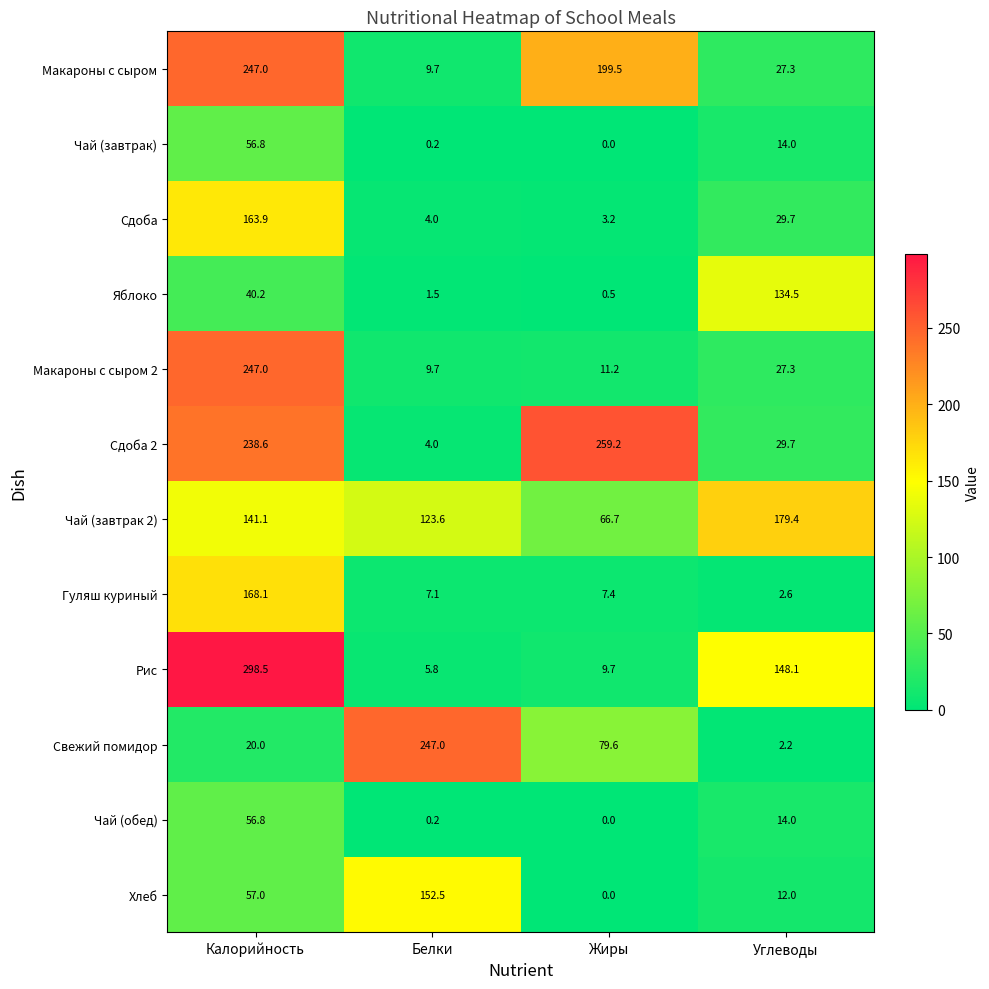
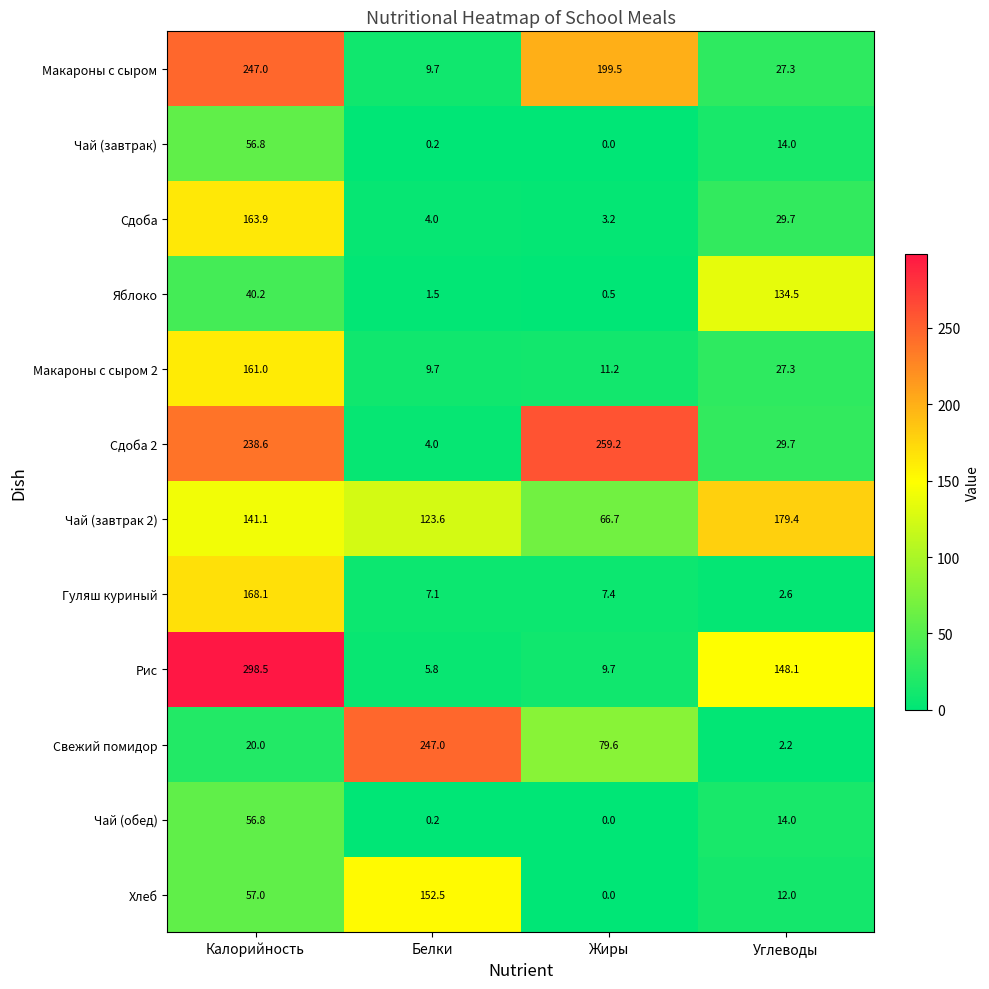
Макароны с сыром 2, Калорийность: 247.0 -> 161.0
